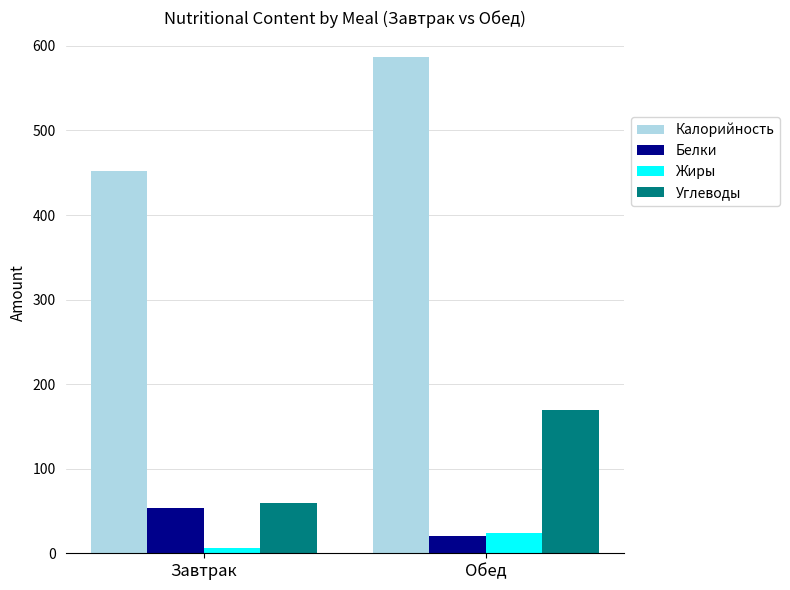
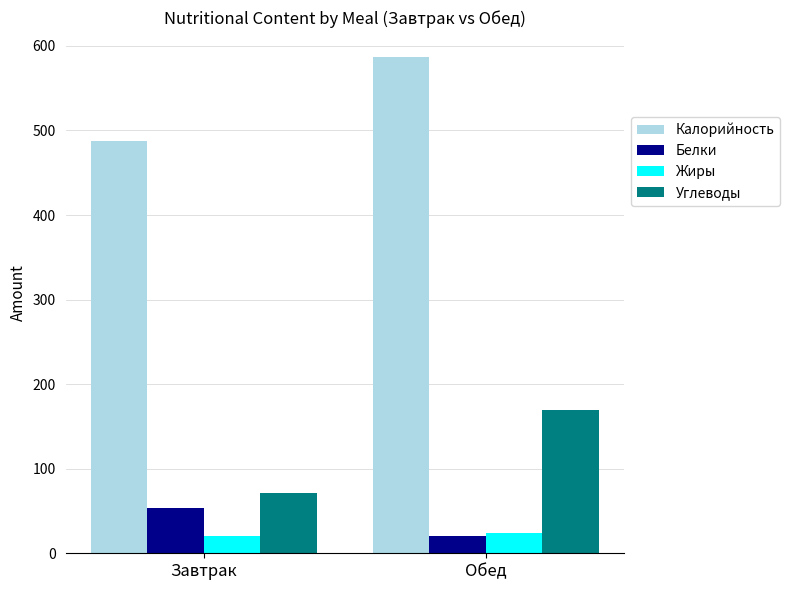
Калорийность, Завтрак: 450 -> 490
Жиры, Завтрак: 10 -> 20
Углеводы, Завтрак: 60 -> 70
